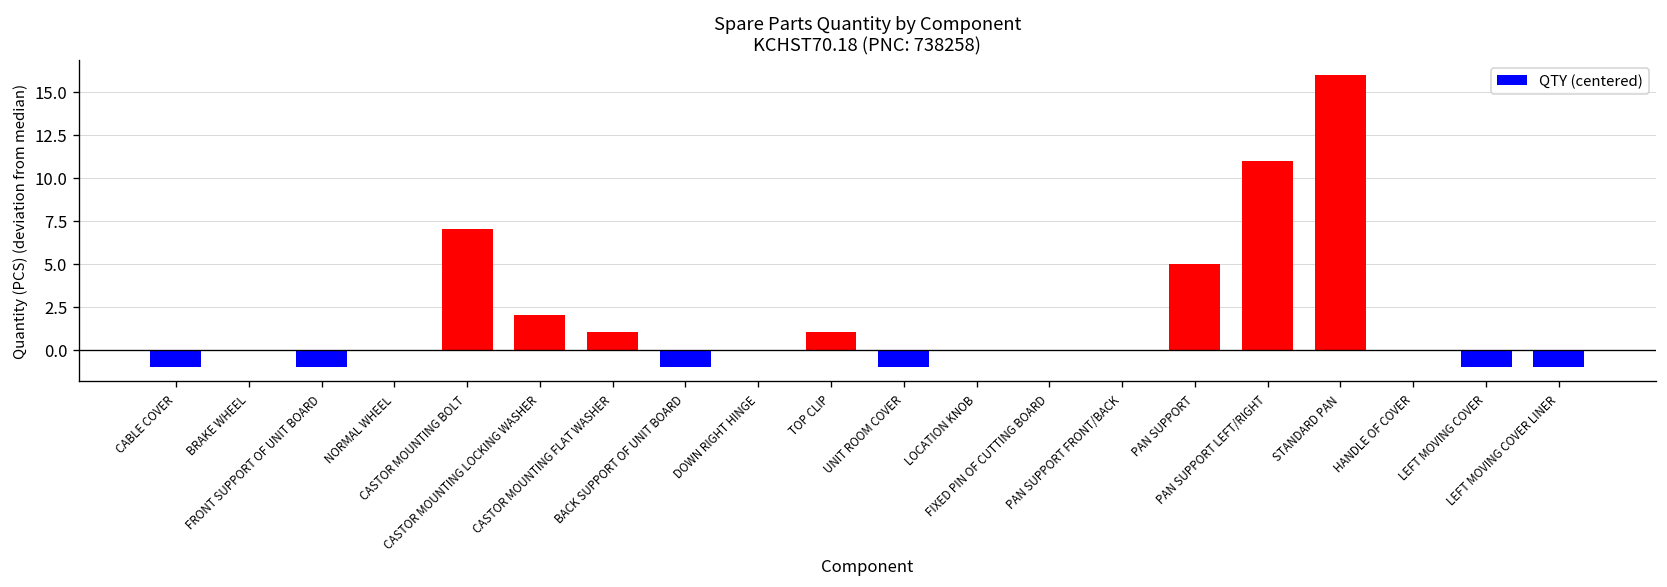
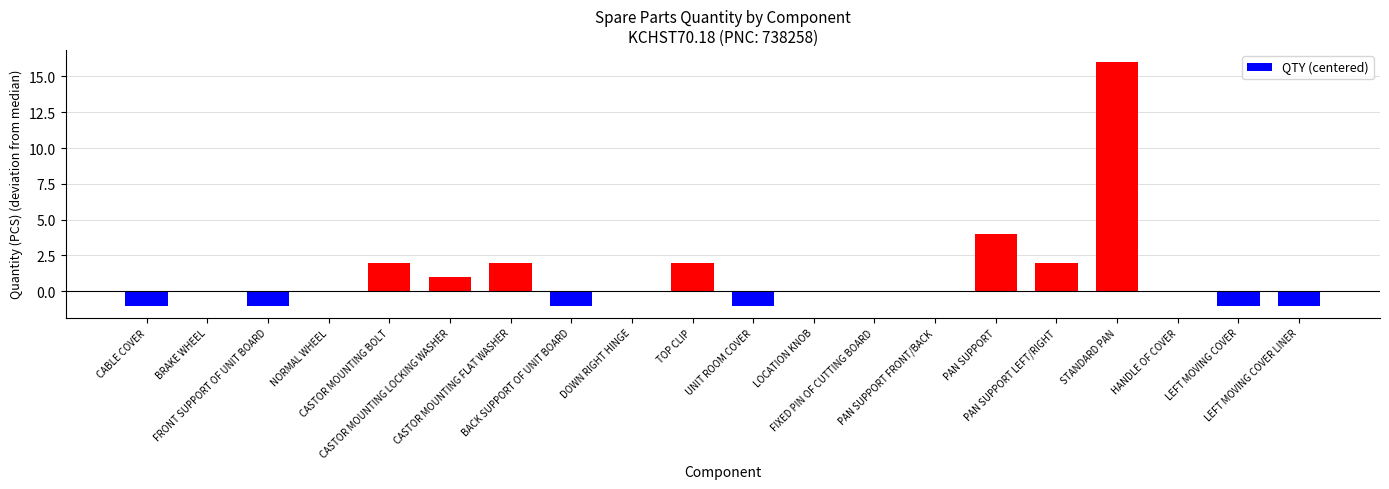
CASTOR MOUNTING BOLT: 7.0 -> 2.0
CASTOR MOUNTING LOCKING WASHER: 2.0 -> 1.0
CASTOR MOUNTING FLAT WASHER: 1.0 -> 2.0
TOP CLIP: 1.0 -> 2.0
PAN SUPPORT: 5.0 -> 4.0
PAN SUPPORT LEFT/RIGHT: 11.0 -> 2.0
